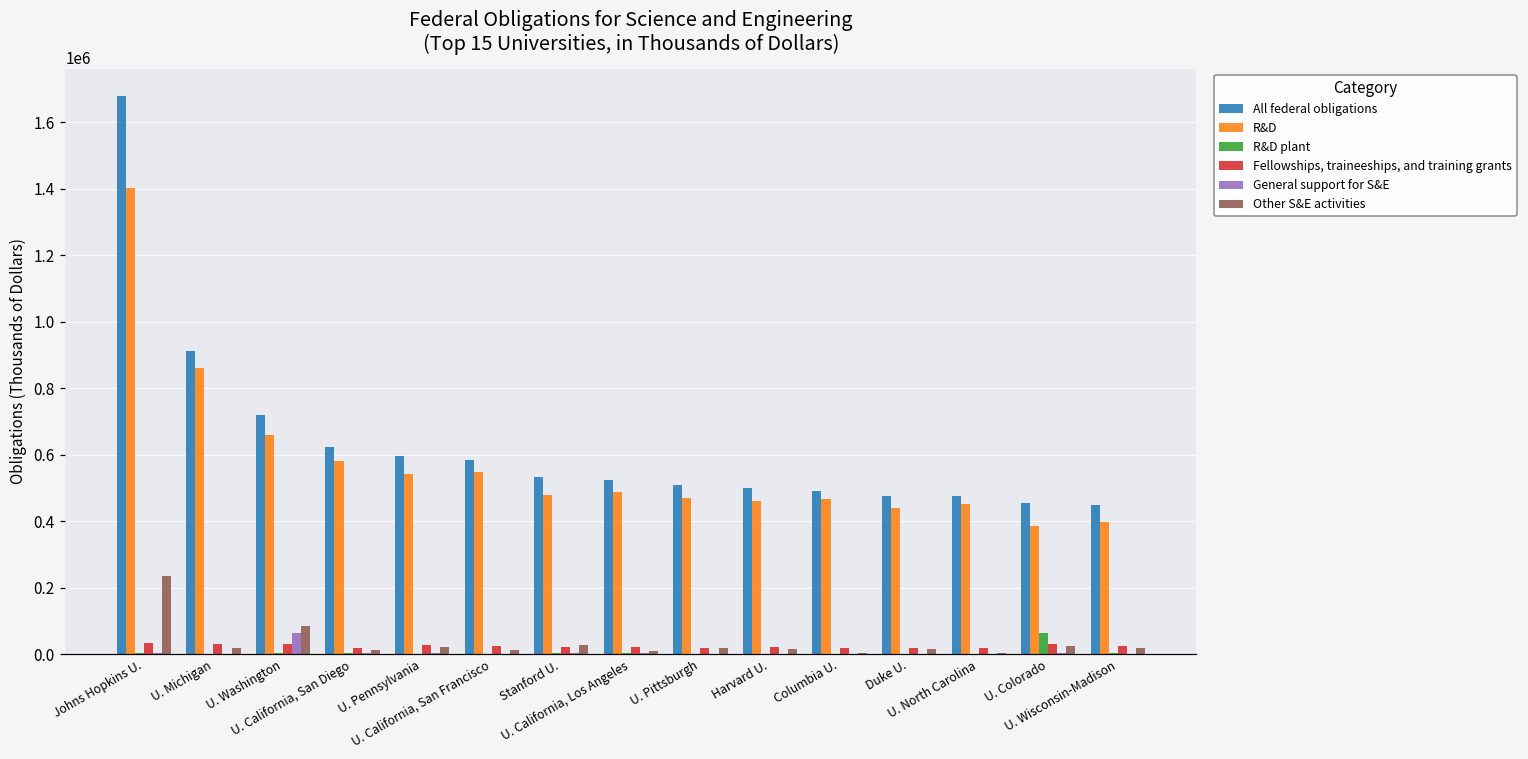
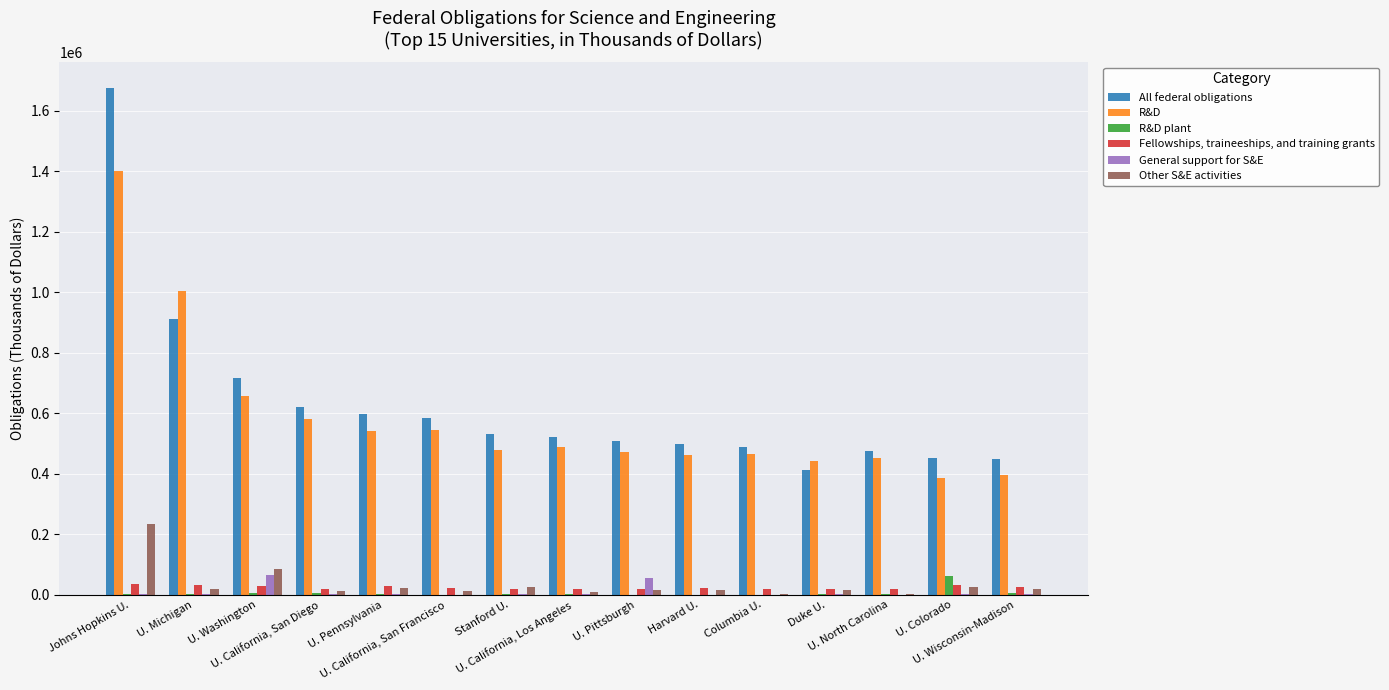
R&D, U. Michigan: 860000 -> 1000000
General support for S&E, U. Pittsburgh: 0 -> 60000
All federal obligations, Duke U.: 480000 -> 410000
